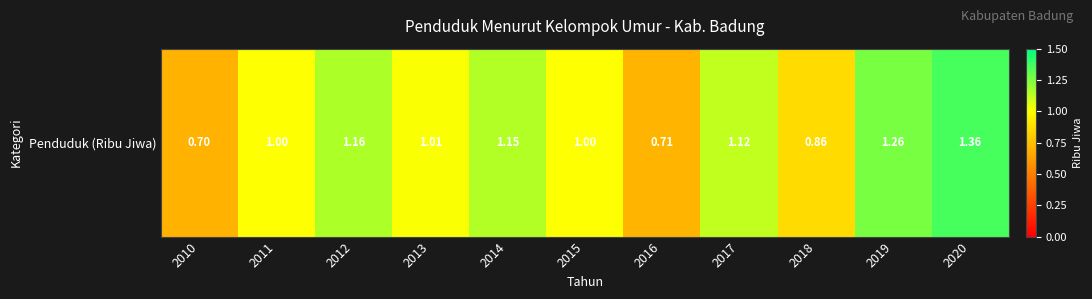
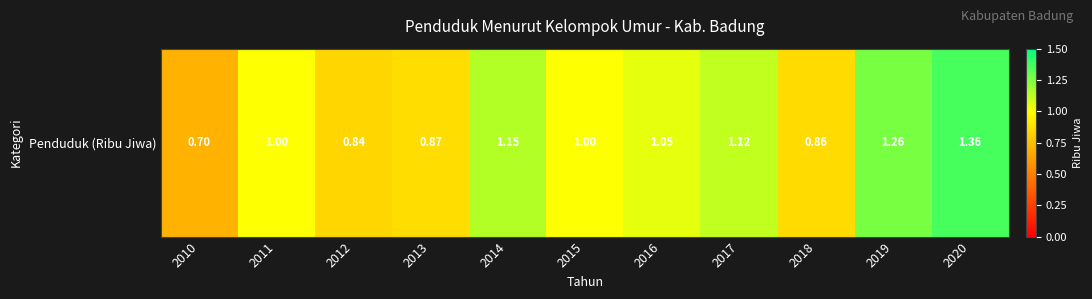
Penduduk (Ribu Jiwa), 2012: 1.16 -> 0.84
Penduduk (Ribu Jiwa), 2013: 1.01 -> 0.87
Penduduk (Ribu Jiwa), 2016: 0.71 -> 1.05
